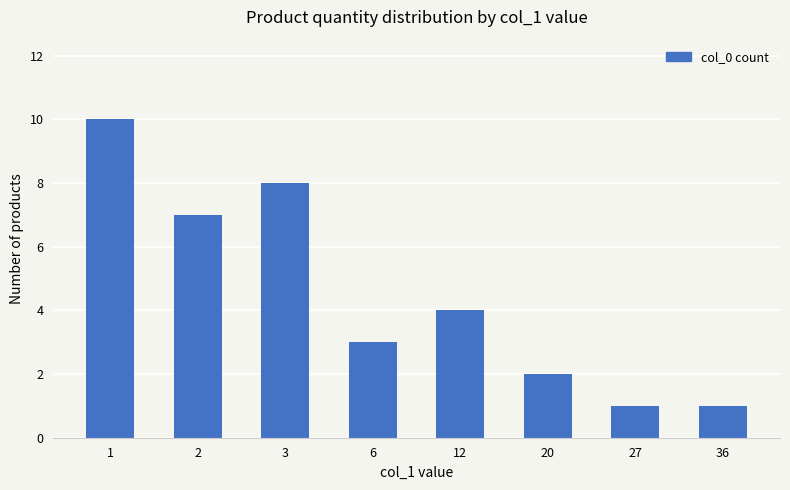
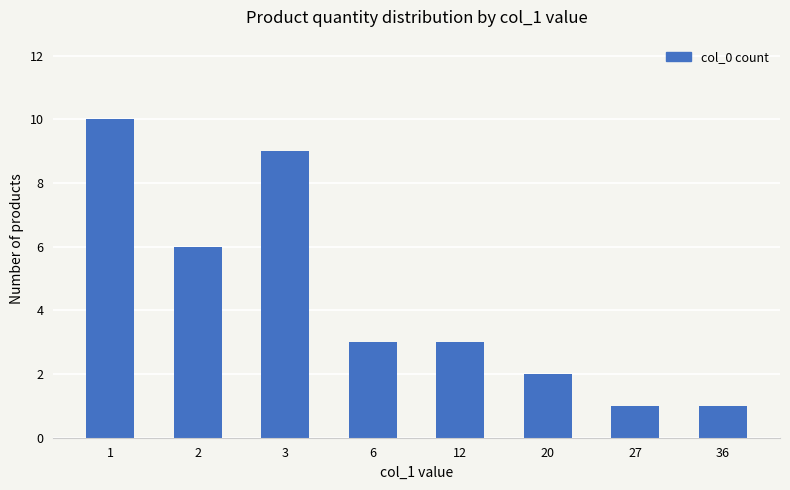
2: 7 -> 6
3: 8 -> 9
12: 4 -> 3
